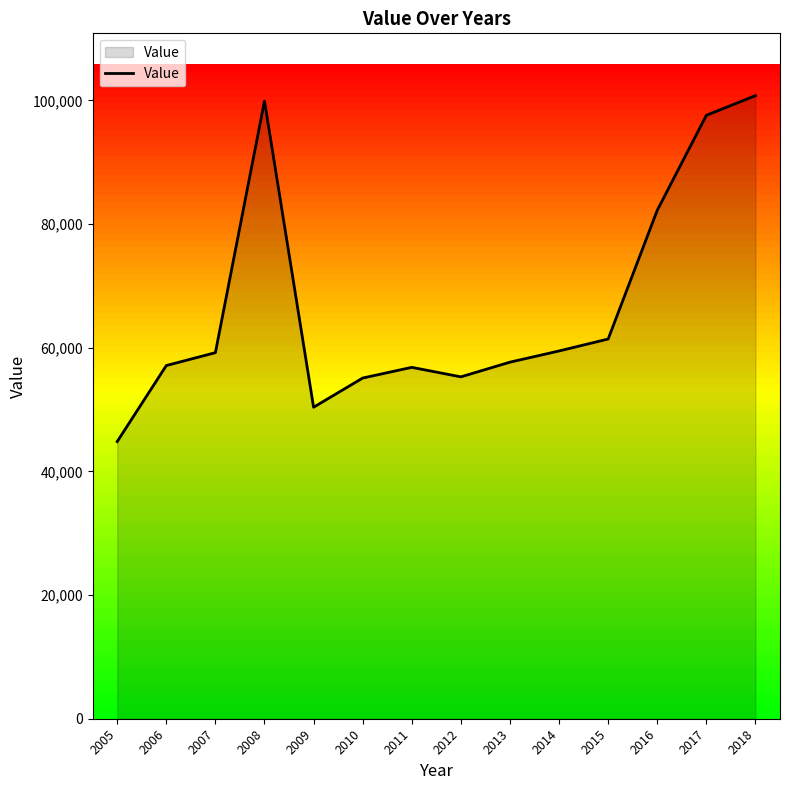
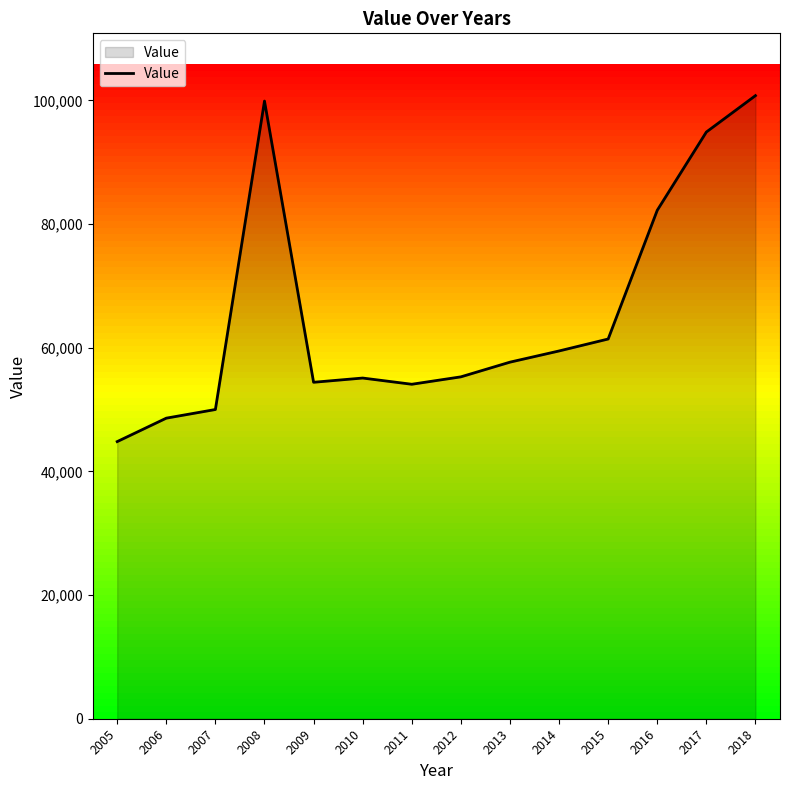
2006: 57,000 -> 49,000
2007: 59,000 -> 50,000
2009: 50,000 -> 54,000
2011: 57,000 -> 54,000
2017: 98,000 -> 95,000
